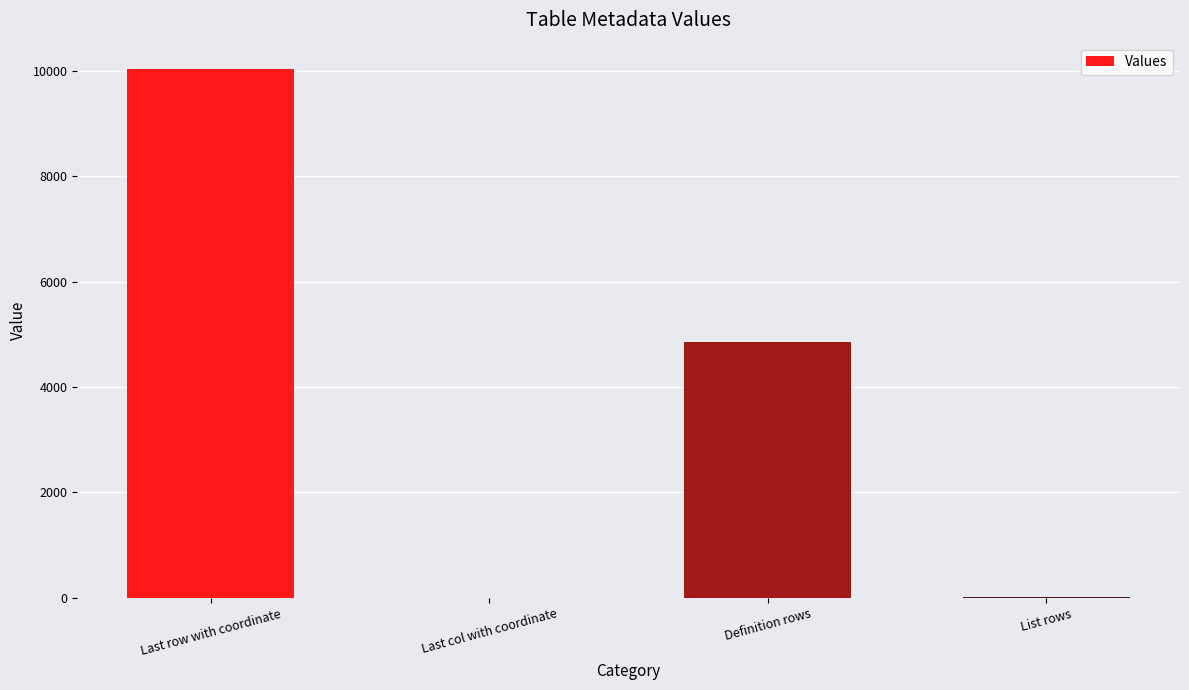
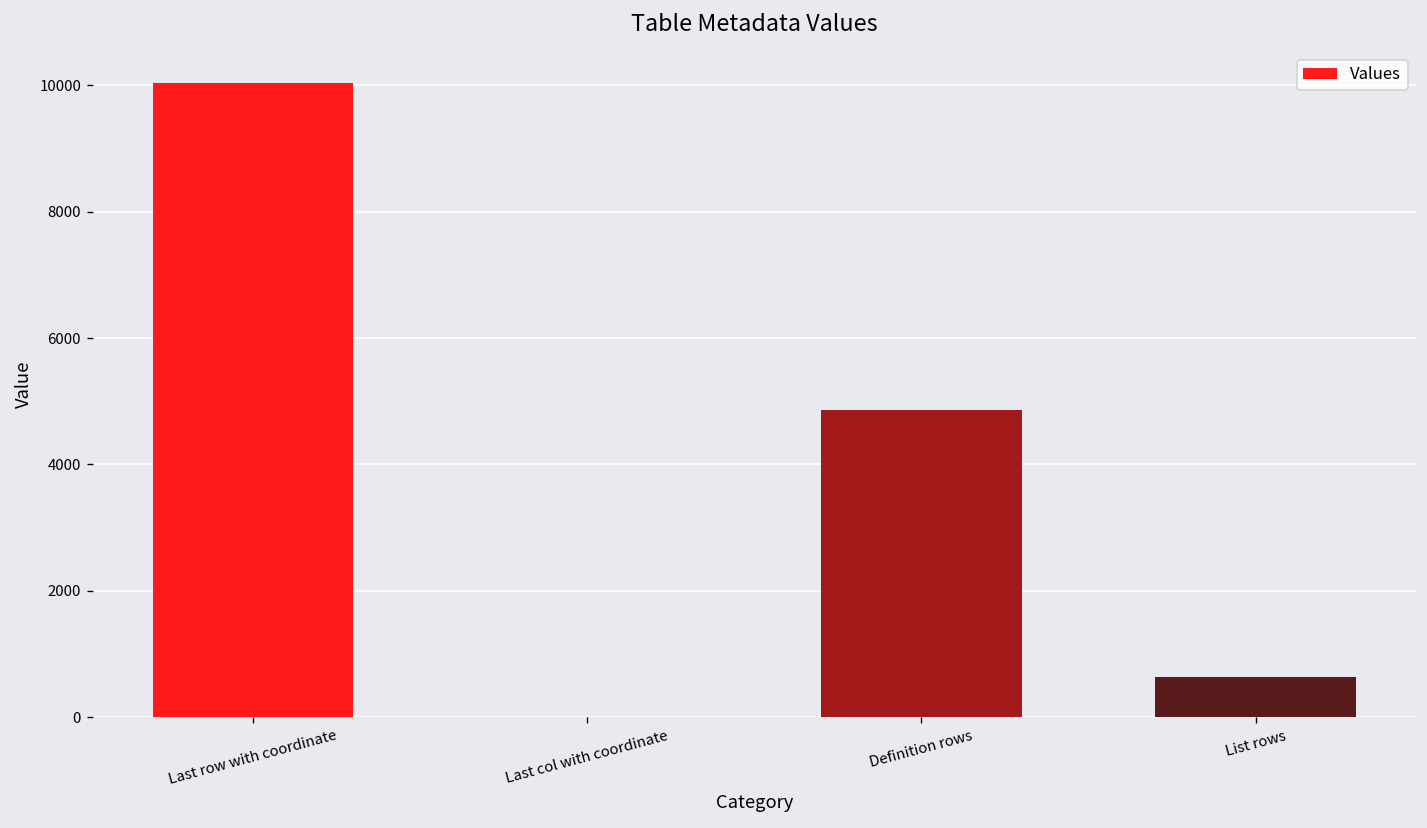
List rows: 0 -> 600
